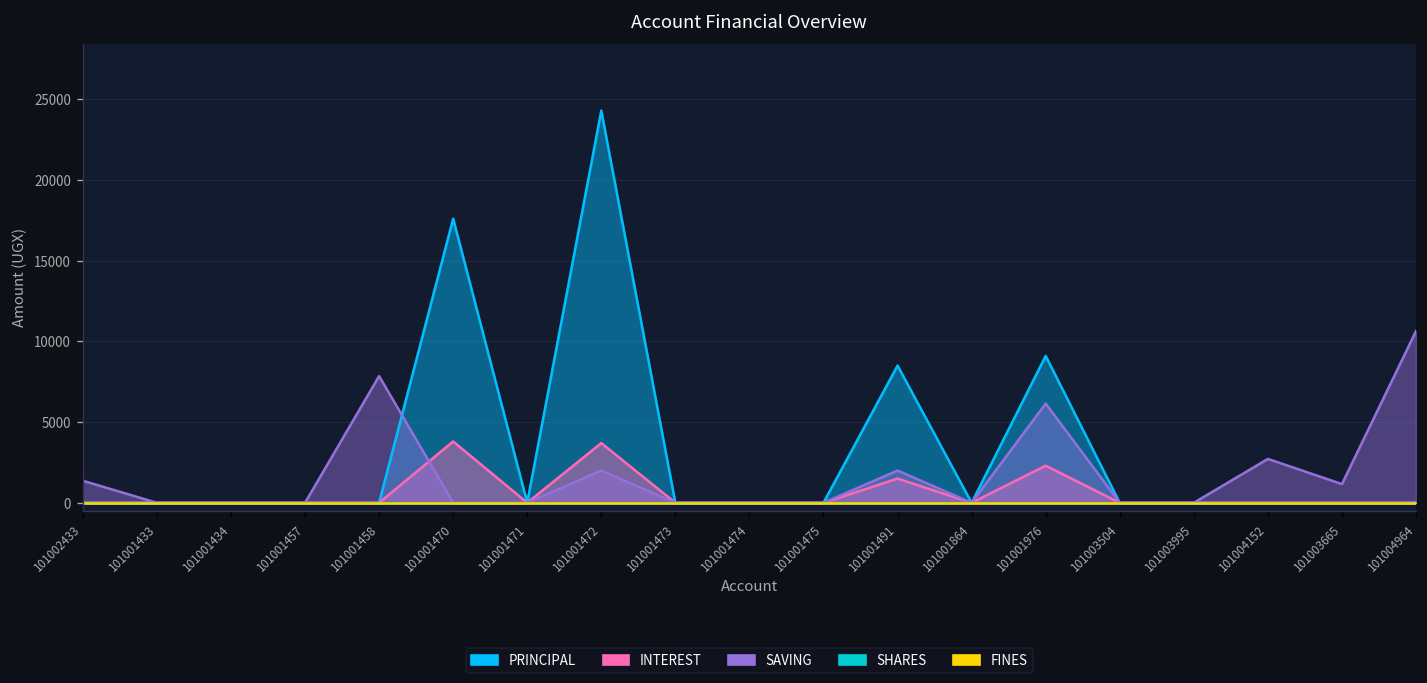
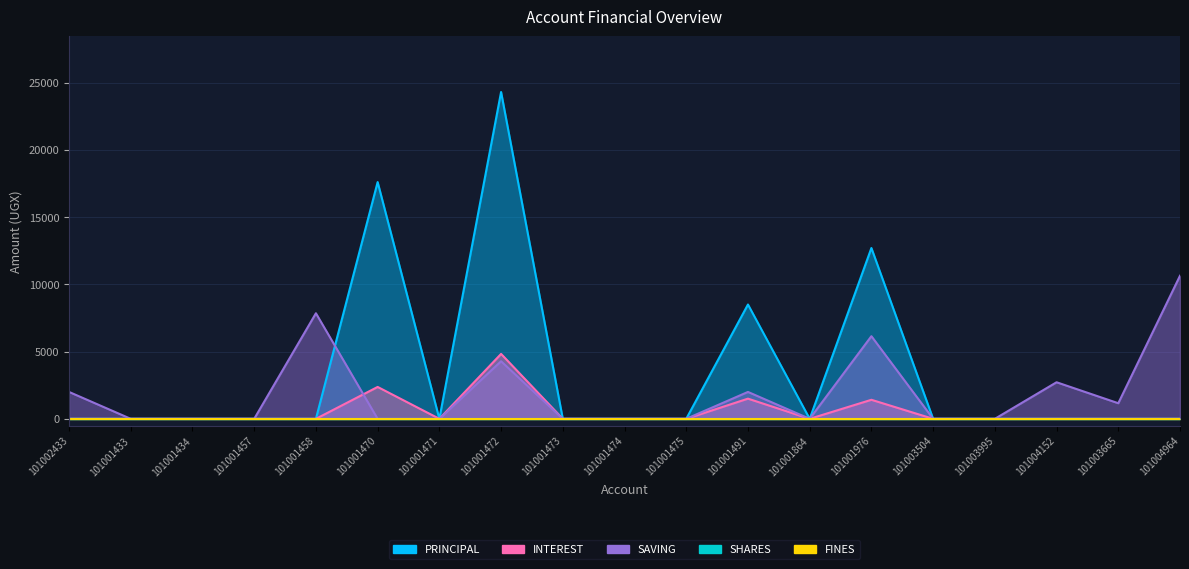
SAVING, 101002433: 1400 -> 2000
INTEREST, 101001470: 3800 -> 2400
INTEREST, 101001472: 3700 -> 4800
SAVING, 101001472: 2000 -> 4300
PRINCIPAL, 101001976: 9100 -> 12700
INTEREST, 101001976: 2300 -> 1400
